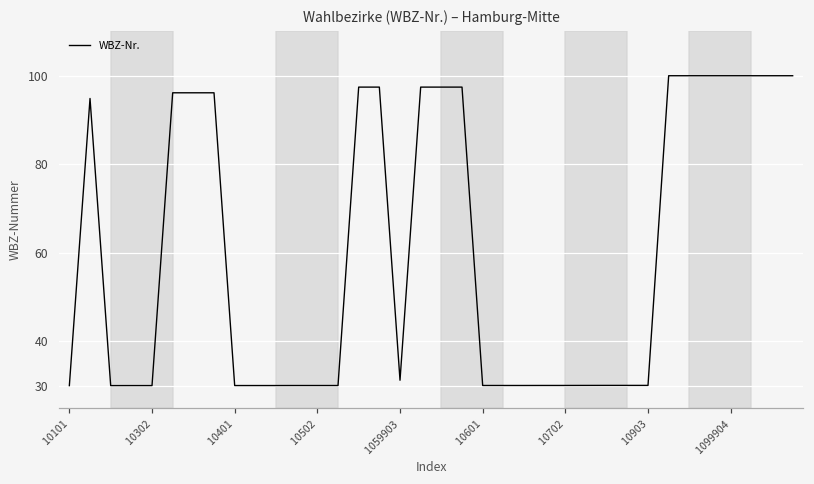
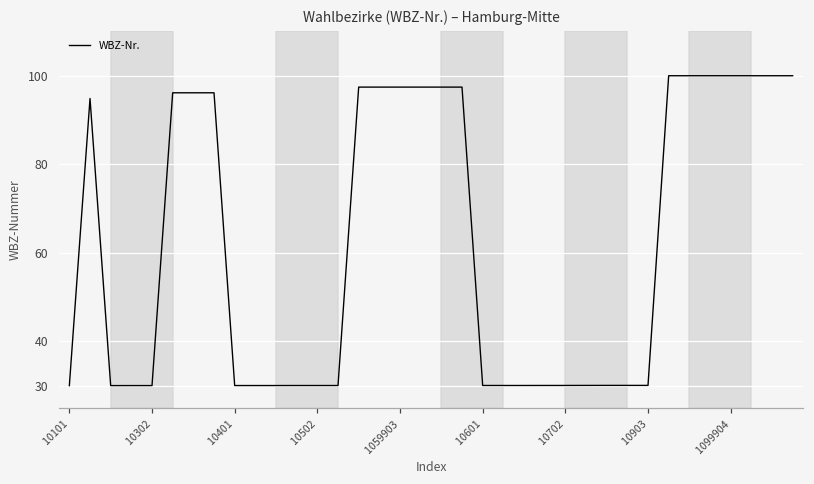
1059903: 31 -> 97
